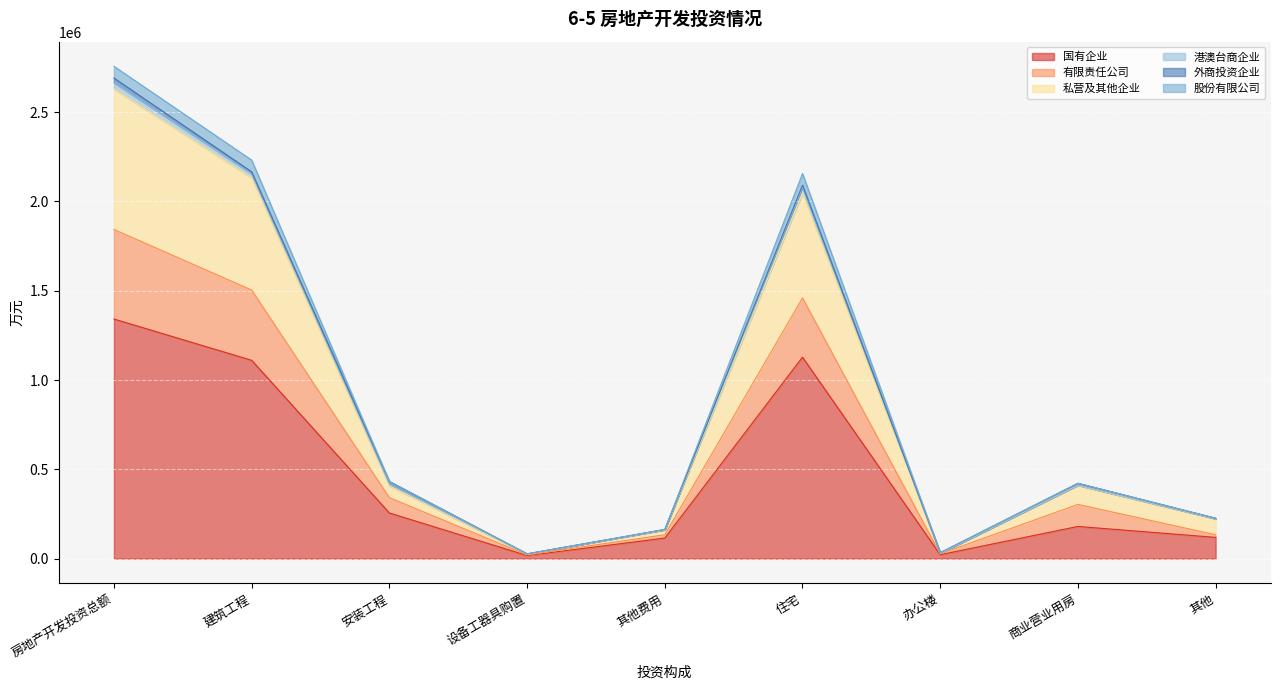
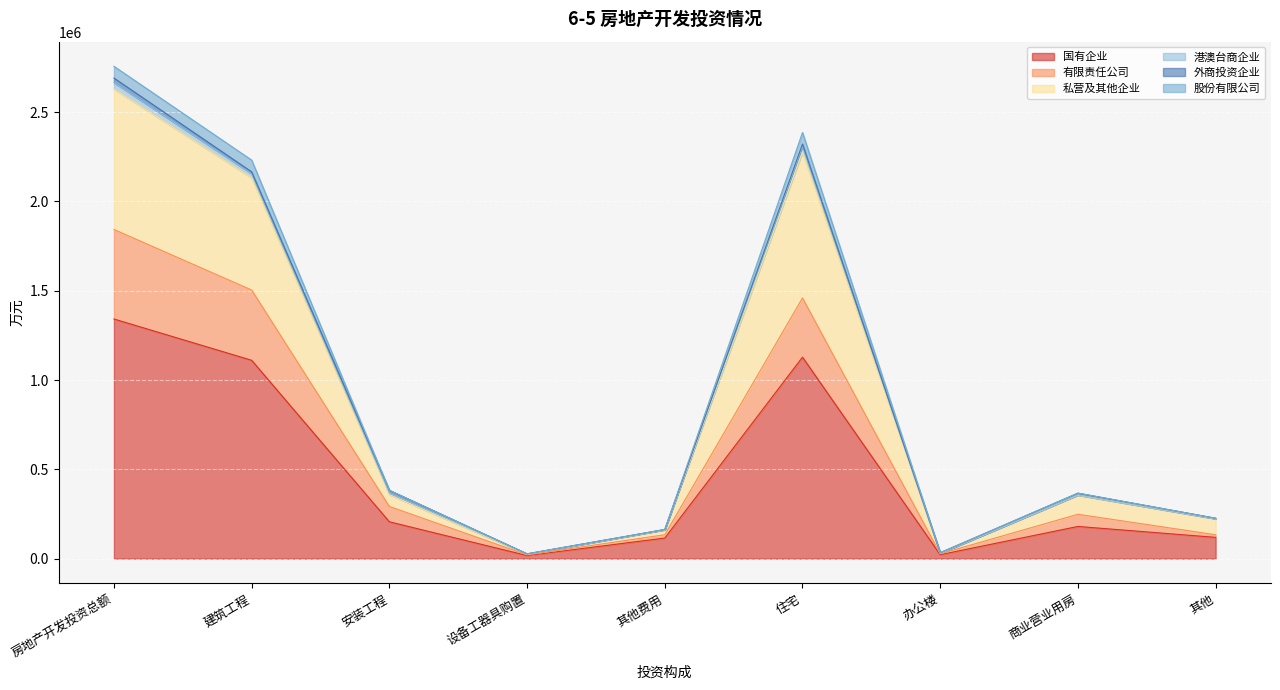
国有企业, 安装工程: 260000 -> 210000
私营及其他企业, 住宅: 590000 -> 820000
有限责任公司, 商业营业用房: 120000 -> 70000
